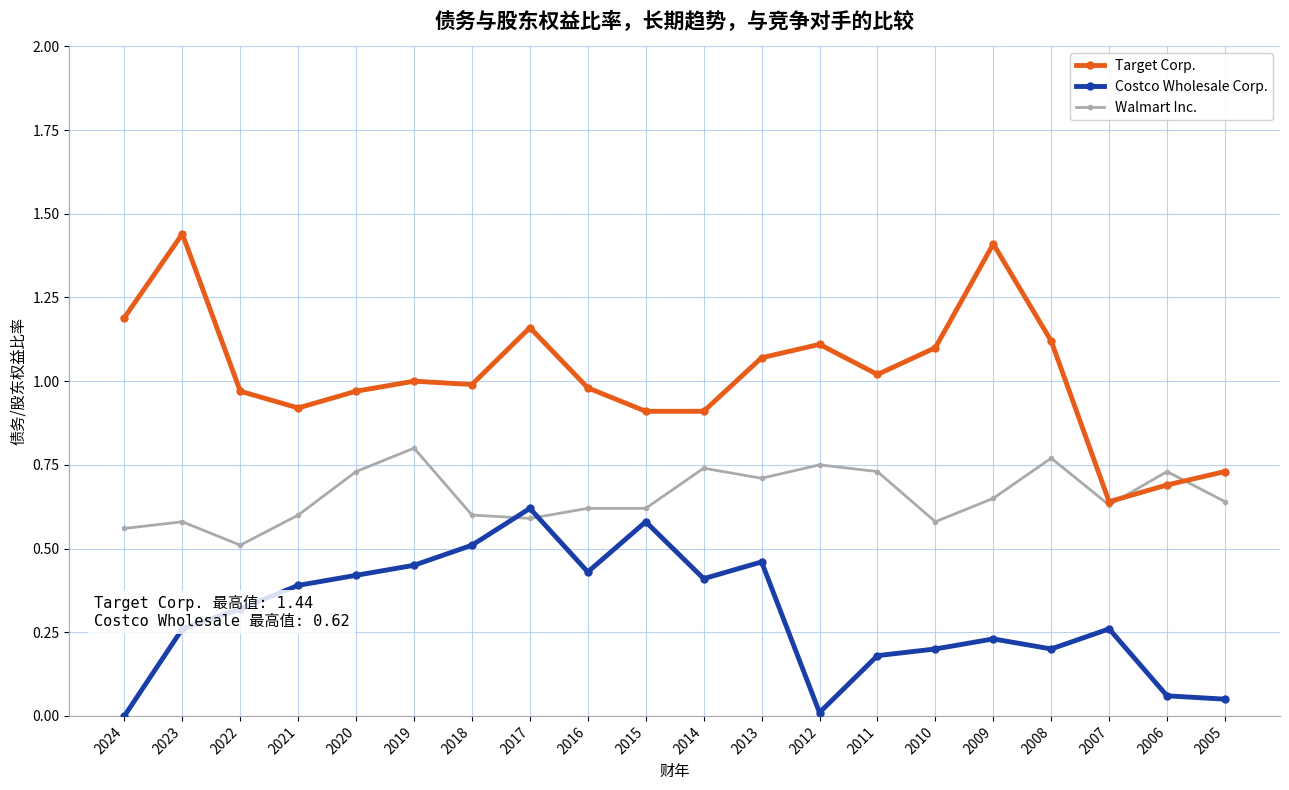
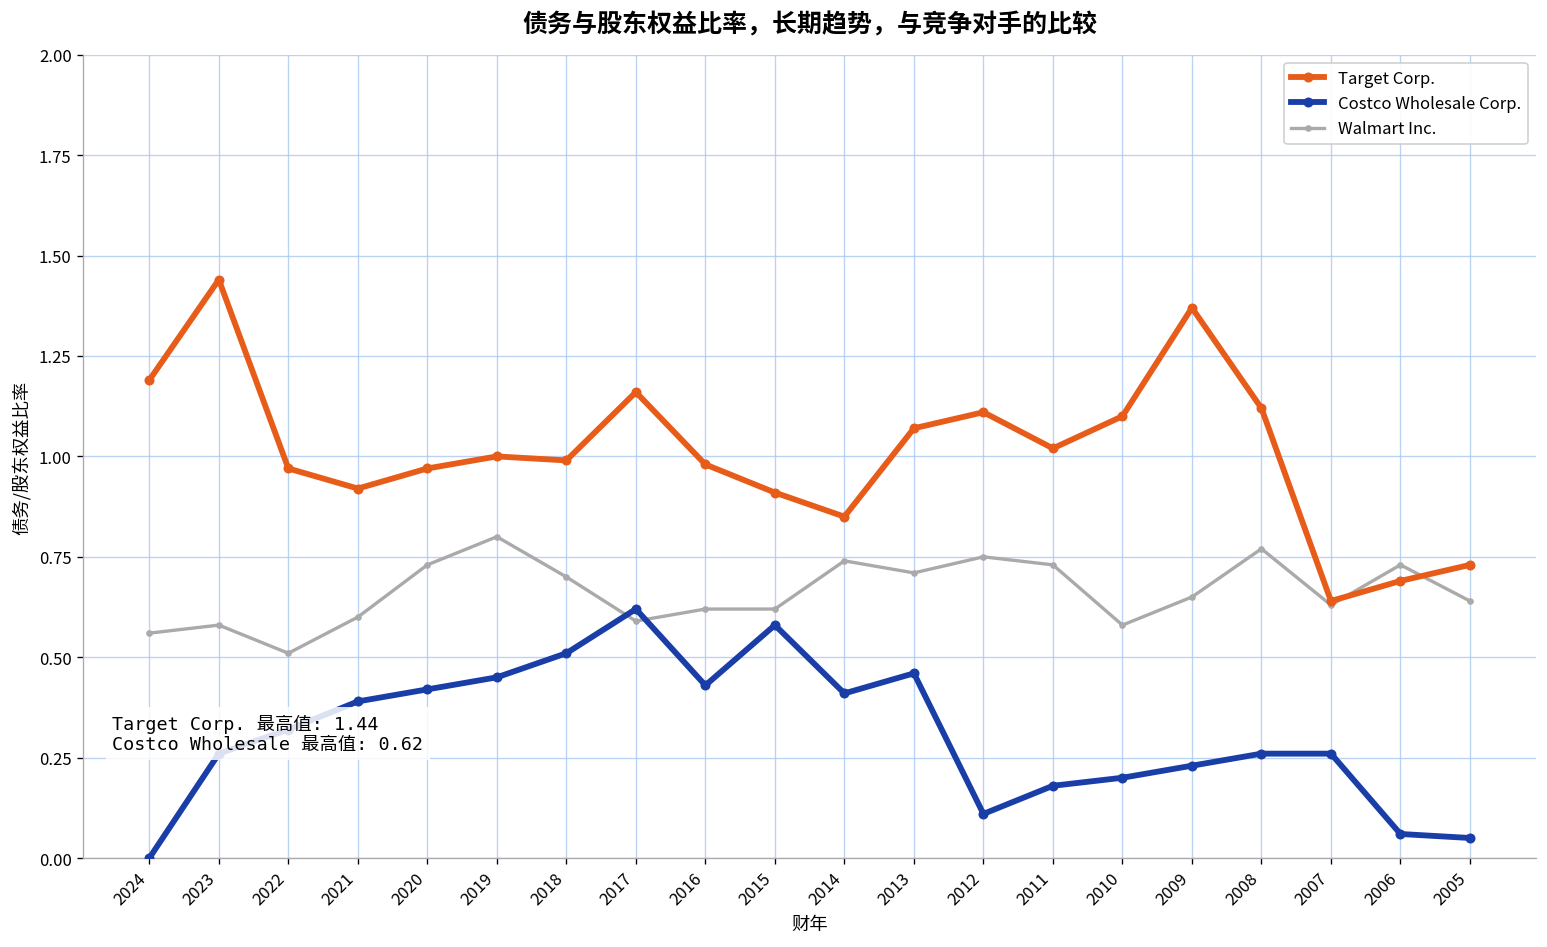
Walmart Inc., 2018: 0.6 -> 0.7
Target Corp., 2014: 0.91 -> 0.85
Costco Wholesale Corp., 2012: 0.01 -> 0.11
Target Corp., 2009: 1.41 -> 1.37
Costco Wholesale Corp., 2008: 0.20 -> 0.26
